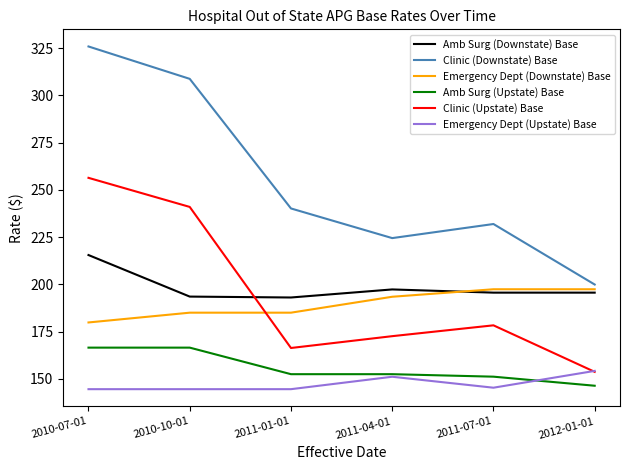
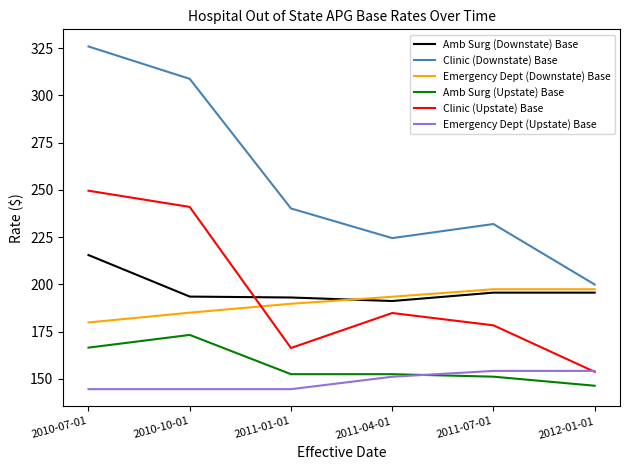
Clinic (Upstate) Base, 2010-07-01: 256 -> 250
Amb Surg (Upstate) Base, 2010-10-01: 166 -> 173
Emergency Dept (Downstate) Base, 2011-01-01: 185 -> 190
Amb Surg (Downstate) Base, 2011-04-01: 197 -> 191
Clinic (Upstate) Base, 2011-04-01: 173 -> 185
Emergency Dept (Upstate) Base, 2011-07-01: 145 -> 154
